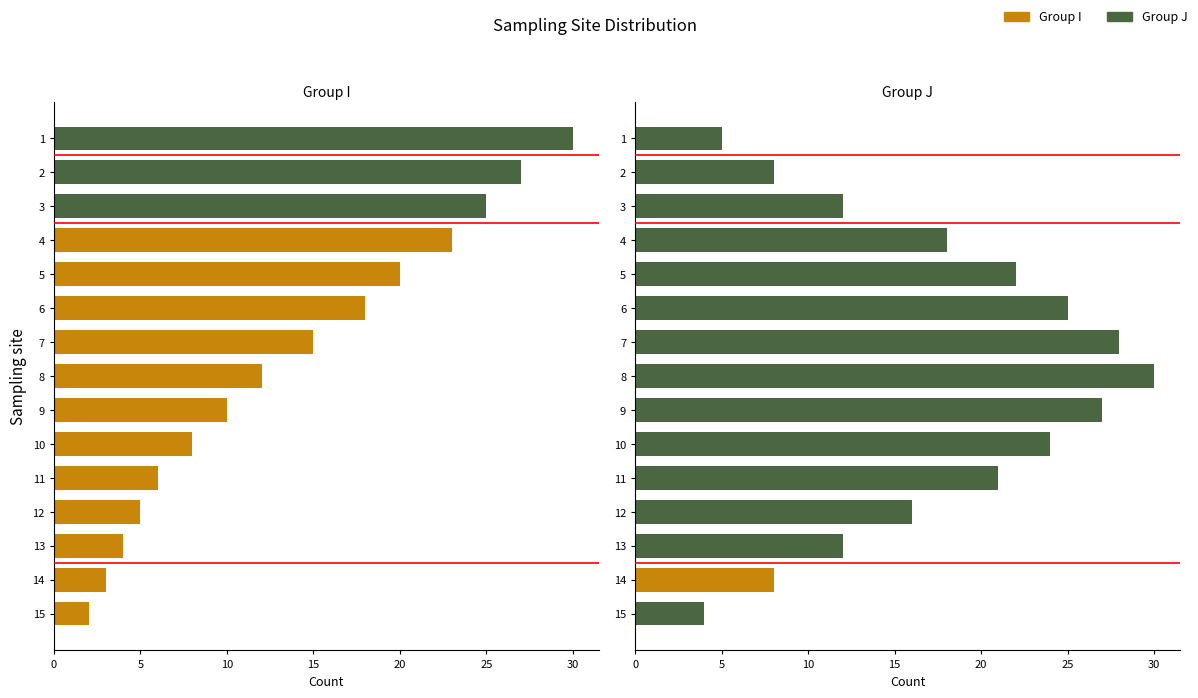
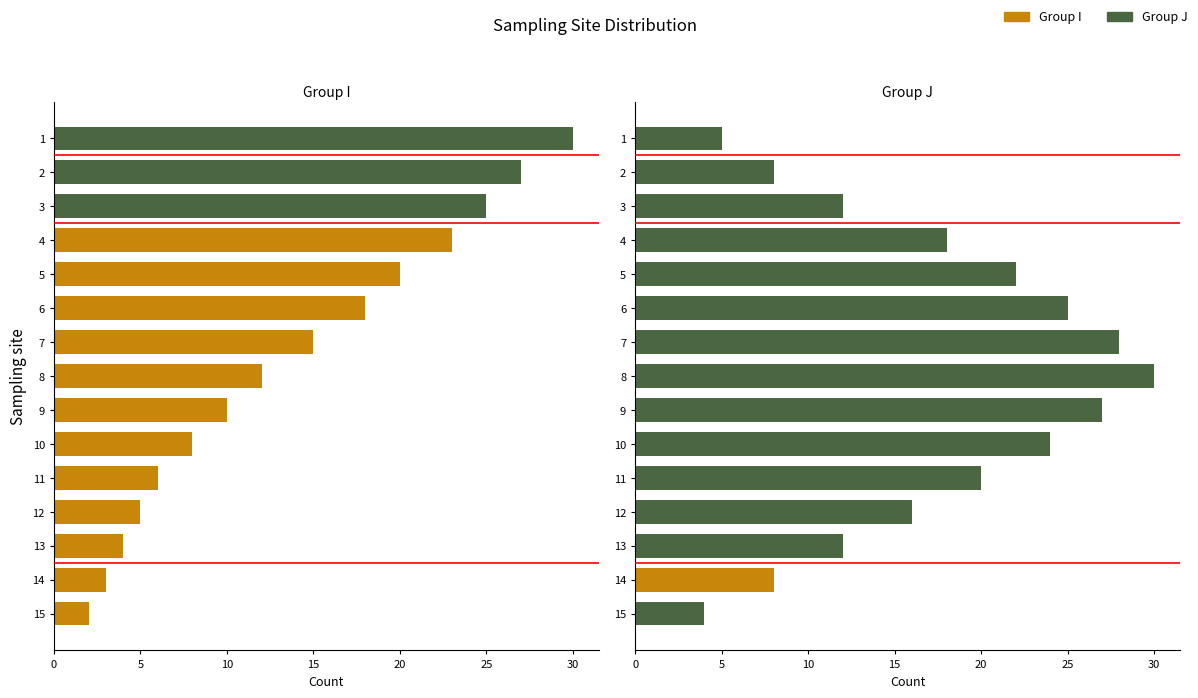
Group J, 11: 21 -> 20
